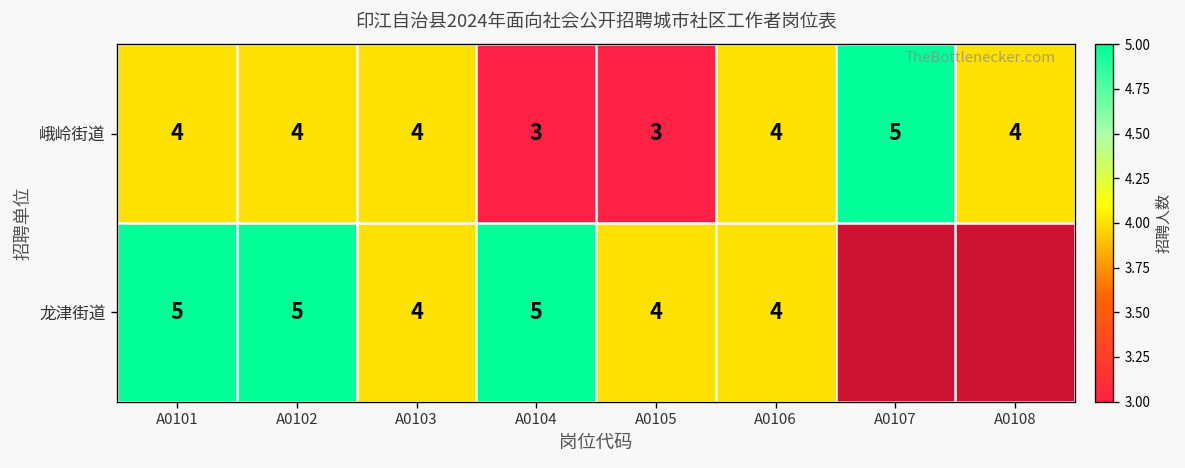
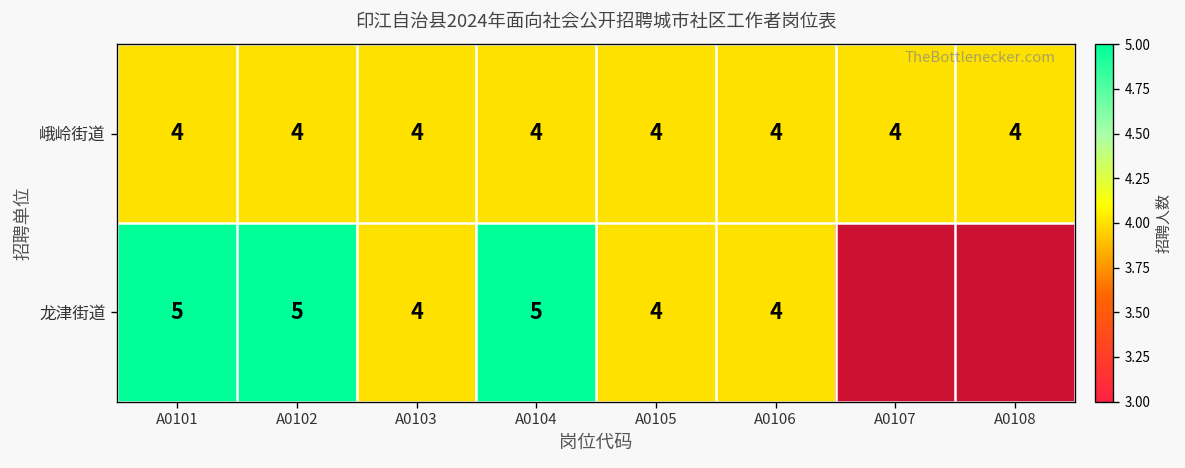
峨岭街道, A0104: 3 -> 4
峨岭街道, A0105: 3 -> 4
峨岭街道, A0107: 5 -> 4
